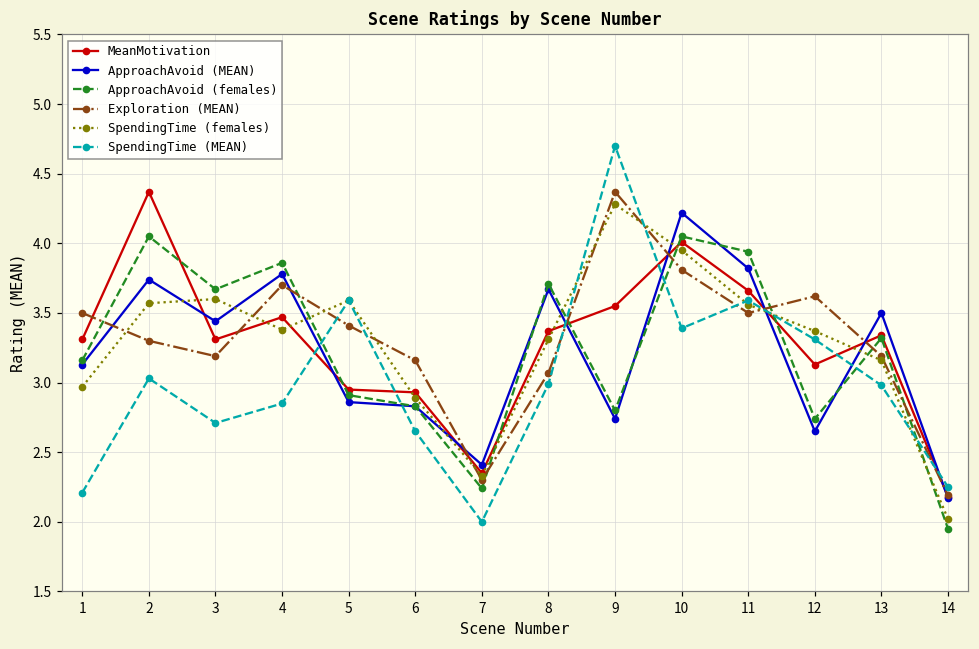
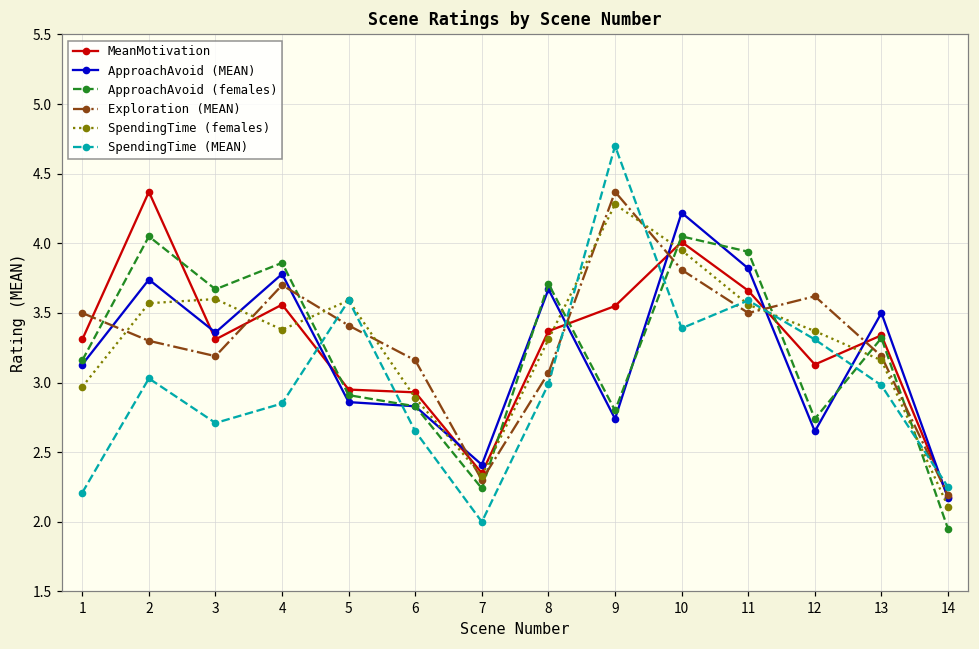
ApproachAvoid (MEAN), 3: 3.44 -> 3.36
MeanMotivation, 4: 3.47 -> 3.56
SpendingTime (females), 14: 2.02 -> 2.11
